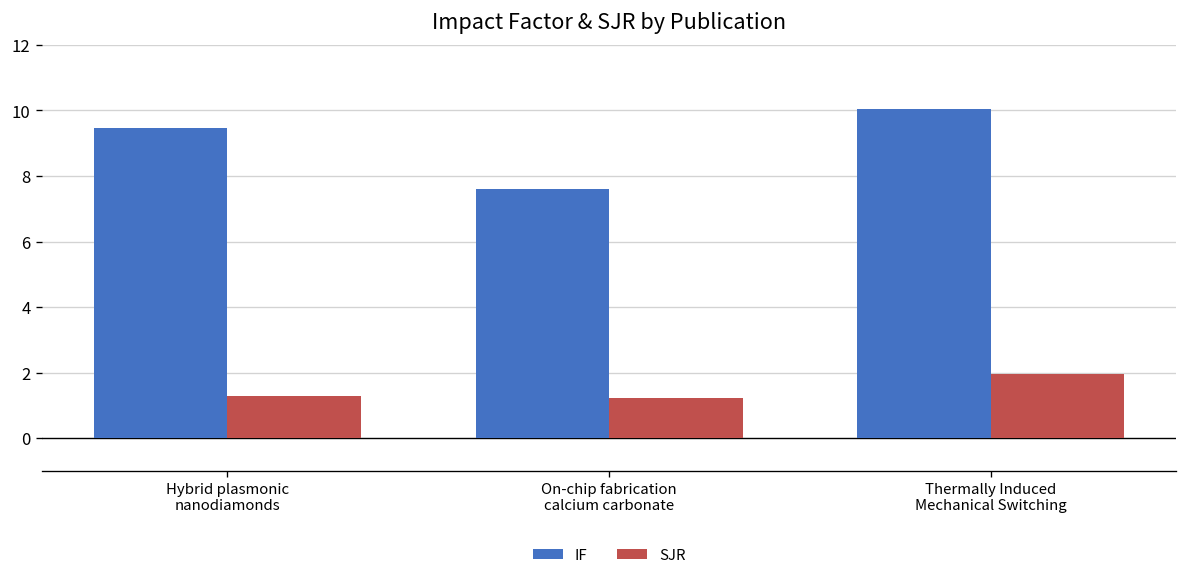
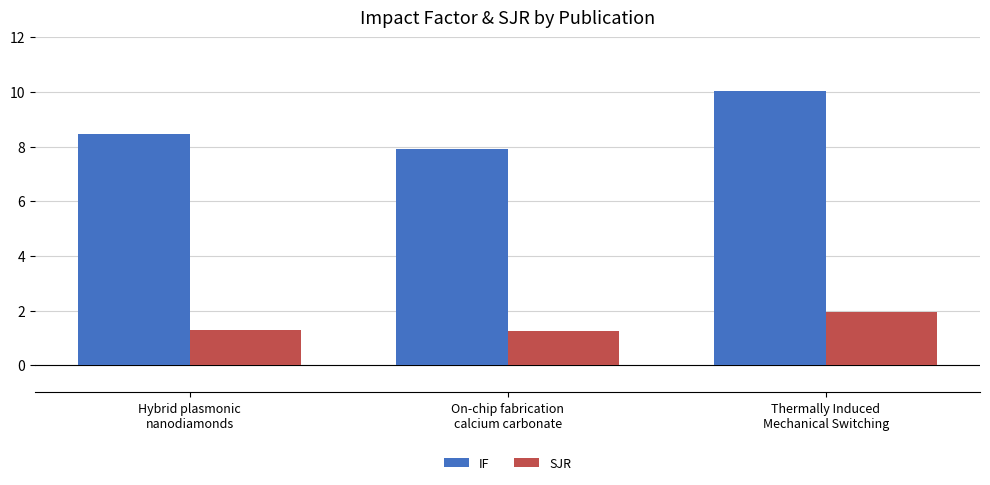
IF, Hybrid plasmonic nanodiamonds: 9.5 -> 8.5
IF, On-chip fabrication calcium carbonate: 7.6 -> 7.9
